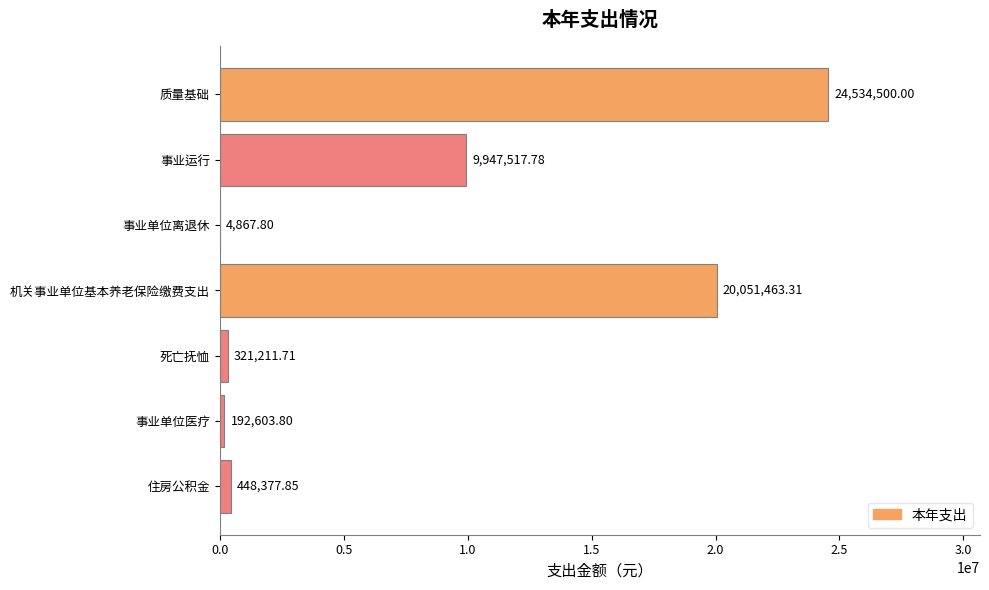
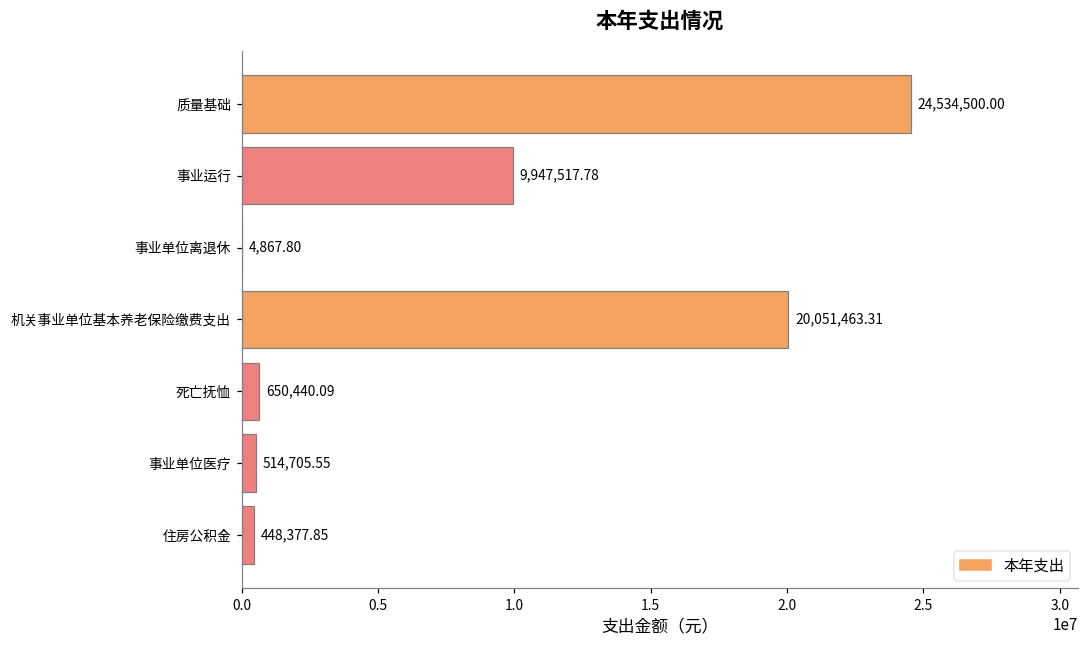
死亡抚恤: 321,211.71 -> 650,440.09
事业单位医疗: 192,603.80 -> 514,705.55
